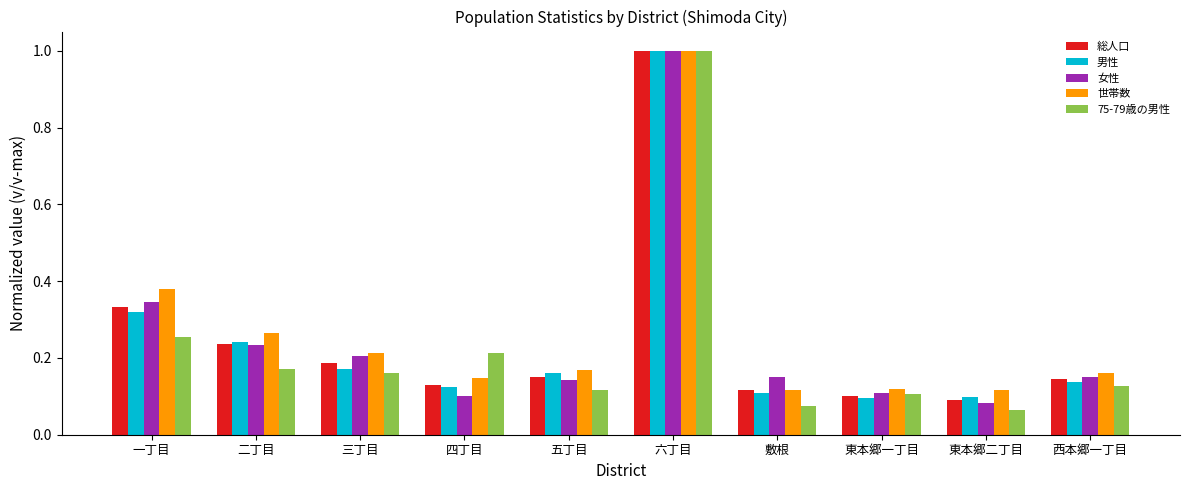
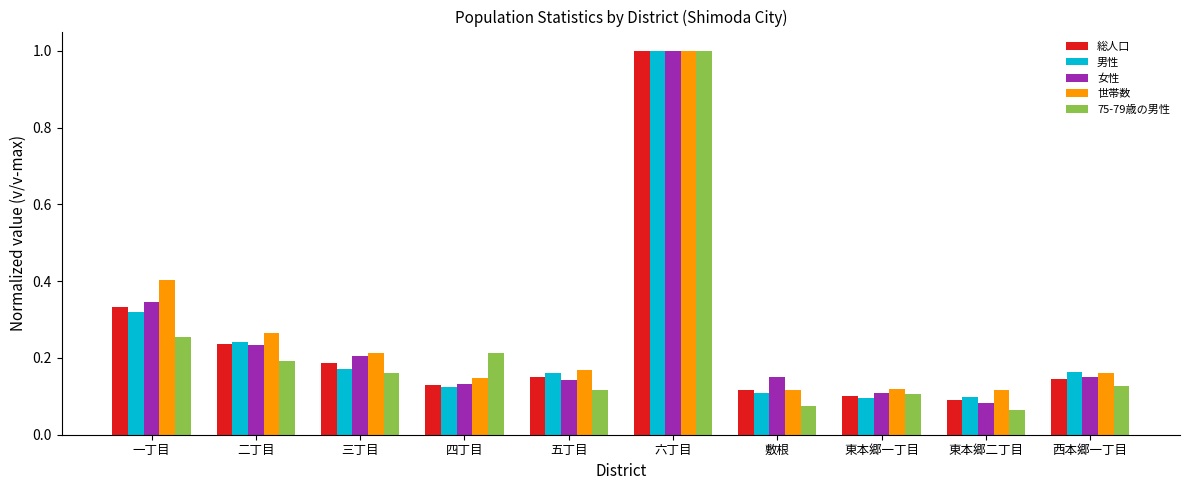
世帯数, 一丁目: 0.38 -> 0.40
75-79歳の男性, 二丁目: 0.17 -> 0.19
女性, 四丁目: 0.10 -> 0.13
男性, 西本郷一丁目: 0.14 -> 0.16
